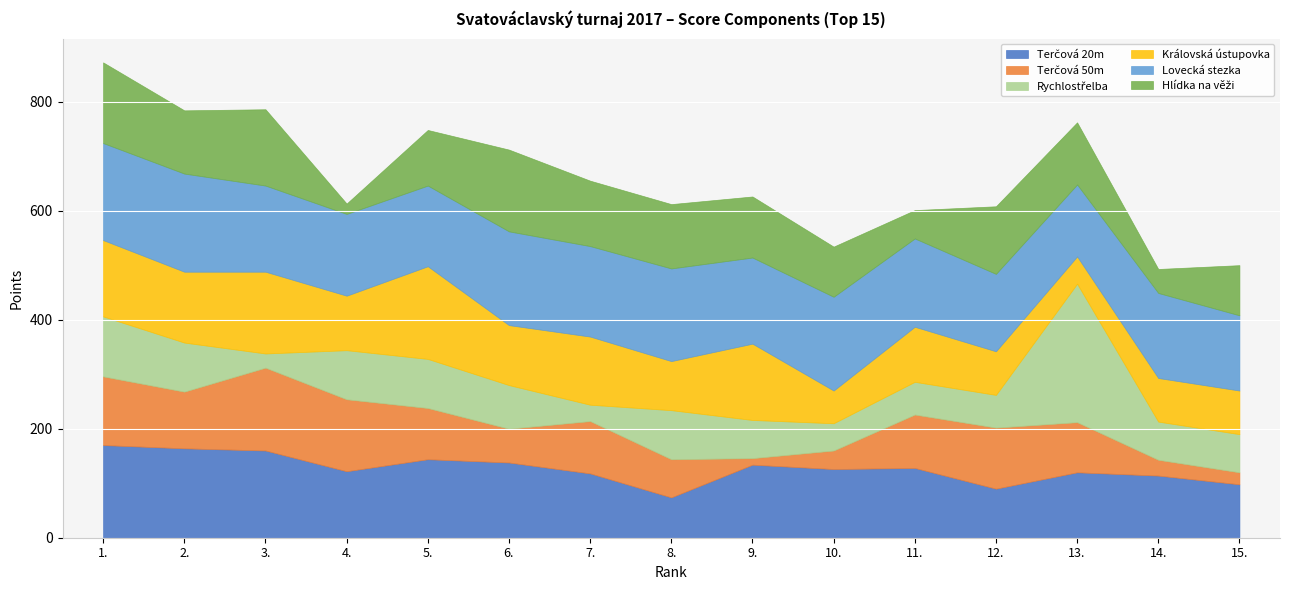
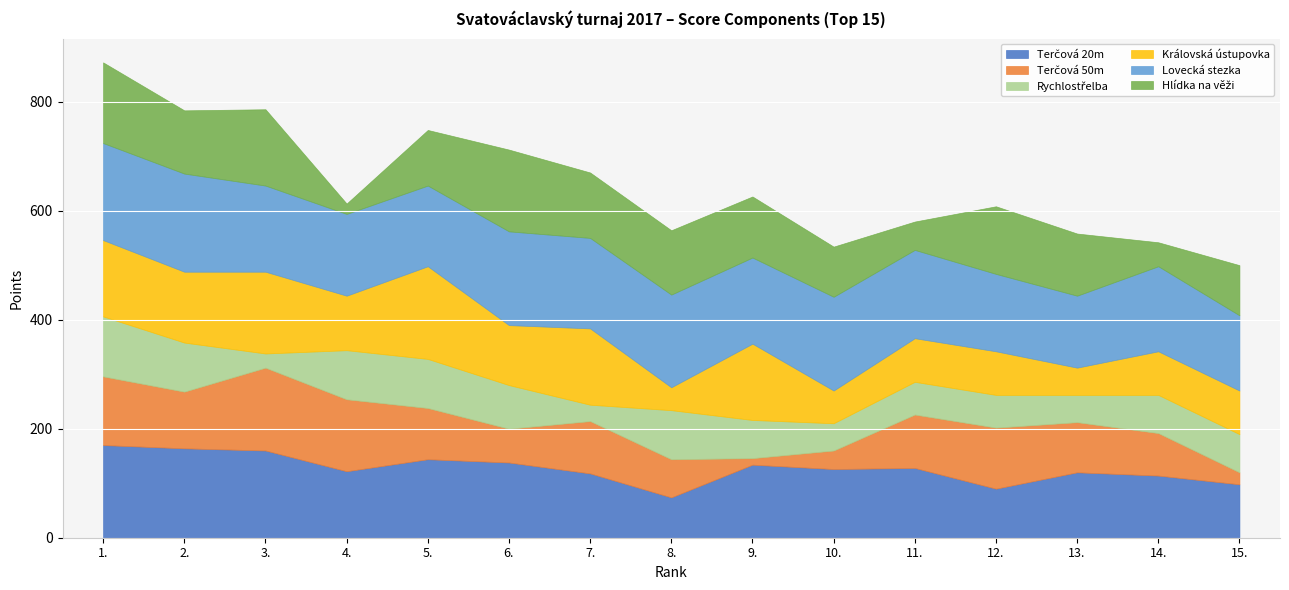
Královská ústupovka, 7.: 130 -> 140
Královská ústupovka, 8.: 90 -> 40
Královská ústupovka, 11.: 100 -> 80
Rychlostřelba, 13.: 250 -> 50
Terčová 50m, 14.: 30 -> 80
